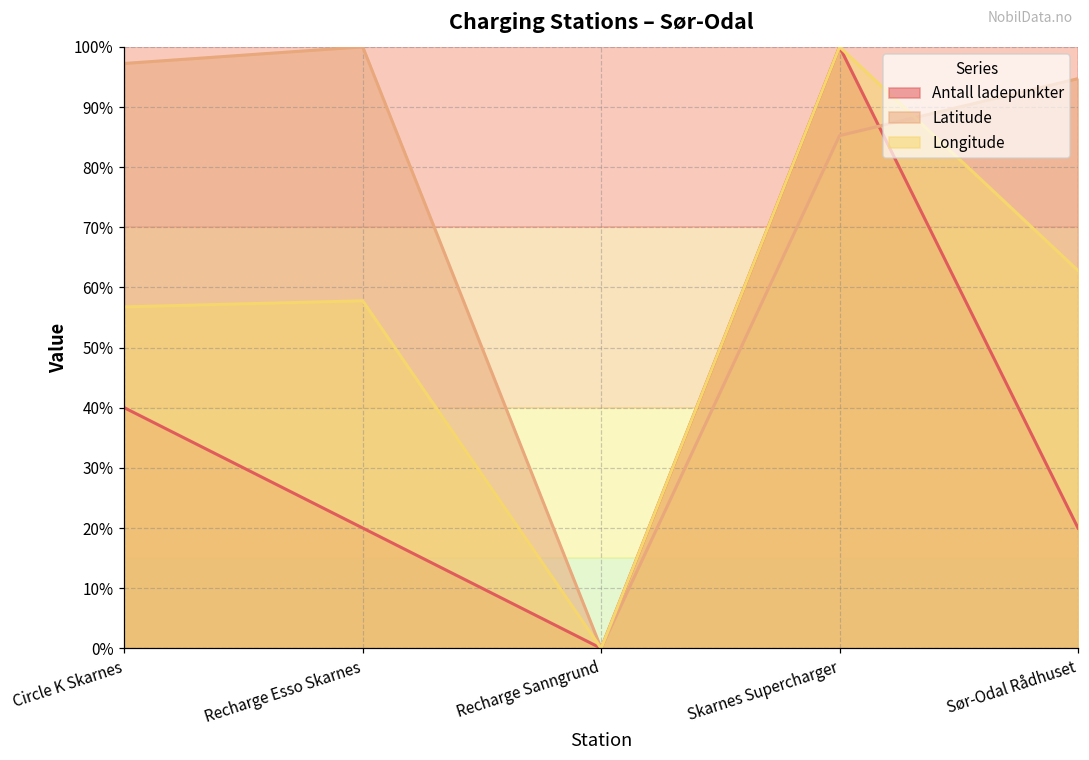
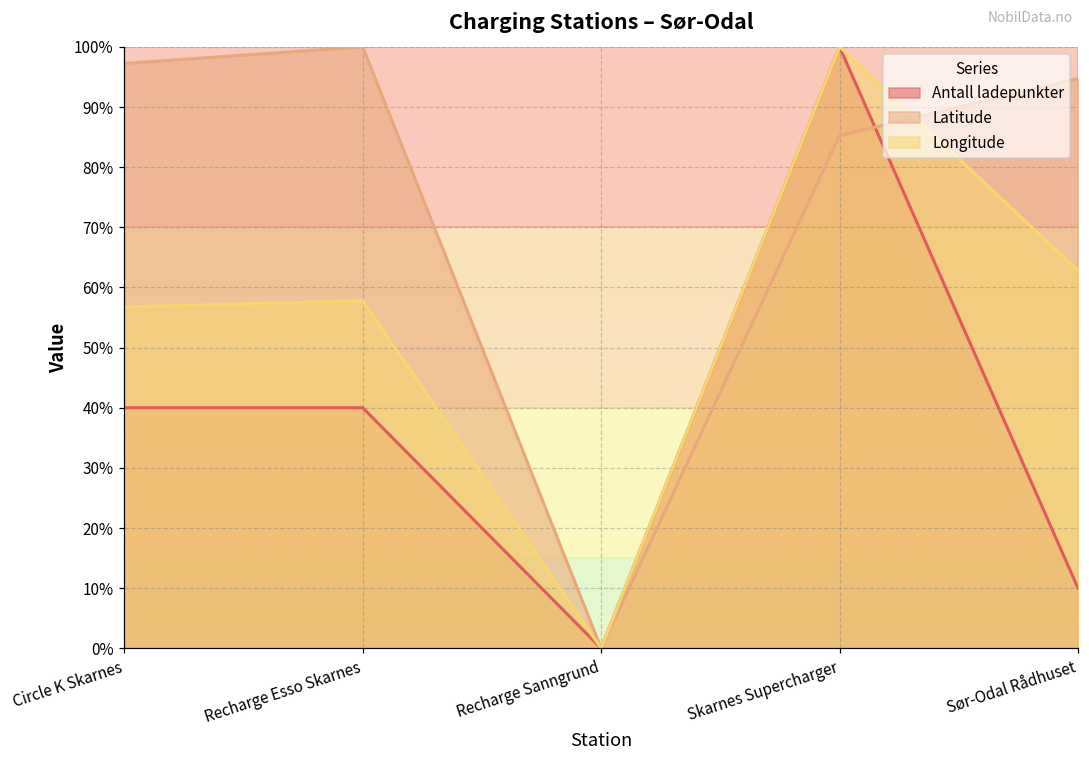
Antall ladepunkter, Recharge Esso Skarnes: 20% -> 40%
Antall ladepunkter, Sør-Odal Rådhuset: 20% -> 10%
